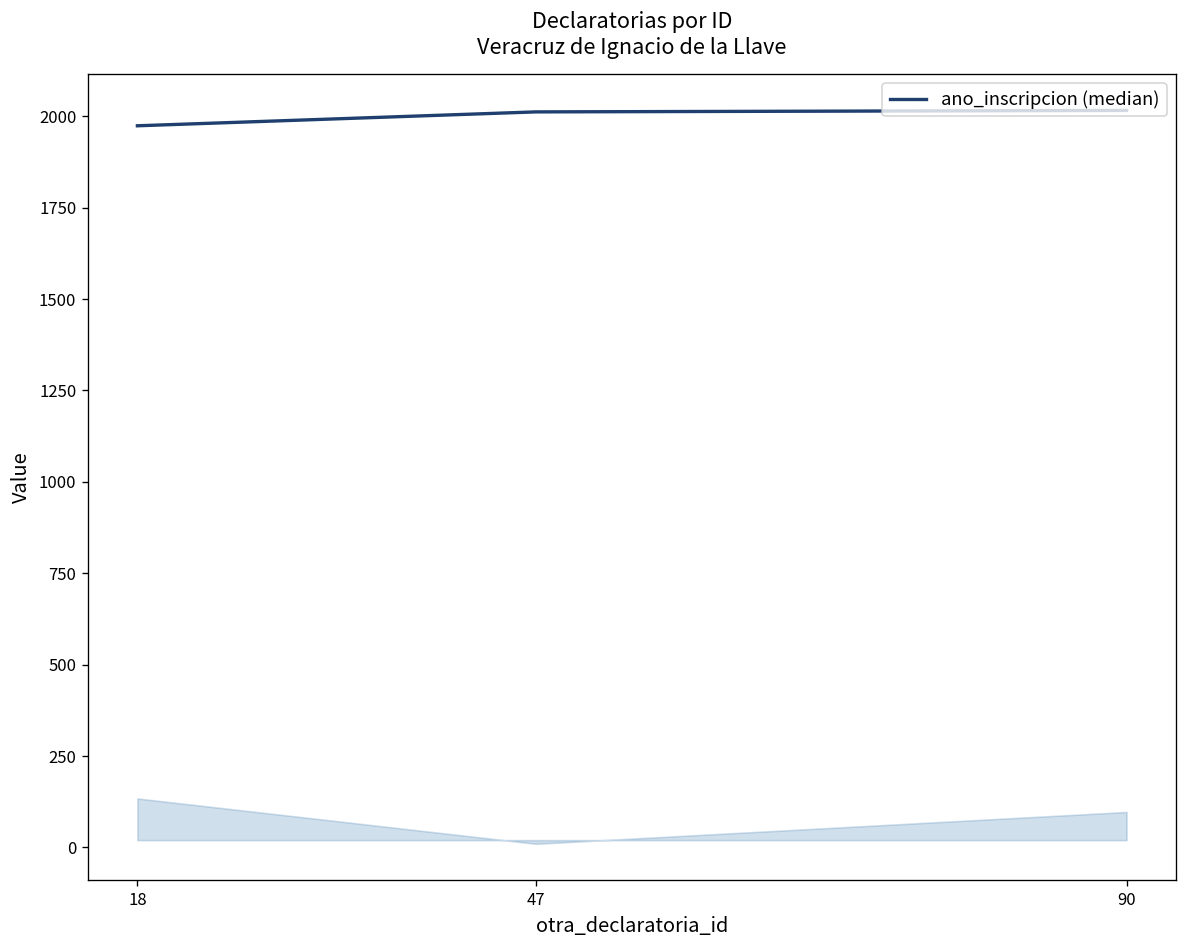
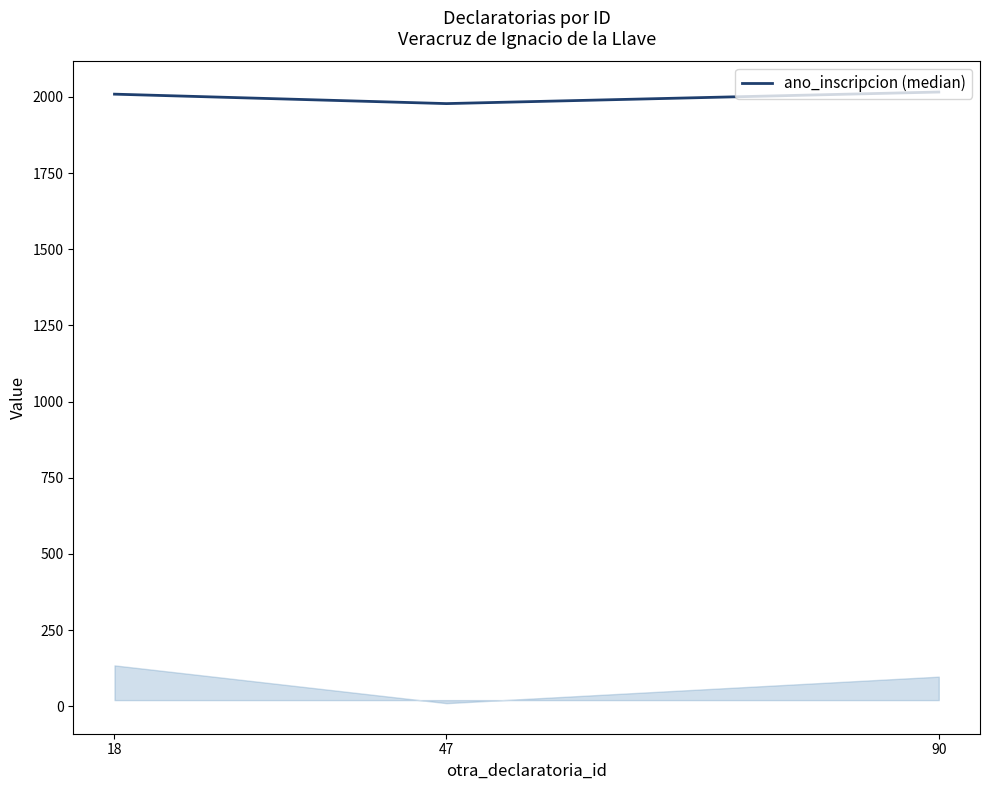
ano_inscripcion (median), 18: 1970 -> 2010
ano_inscripcion (median), 47: 2010 -> 1980
